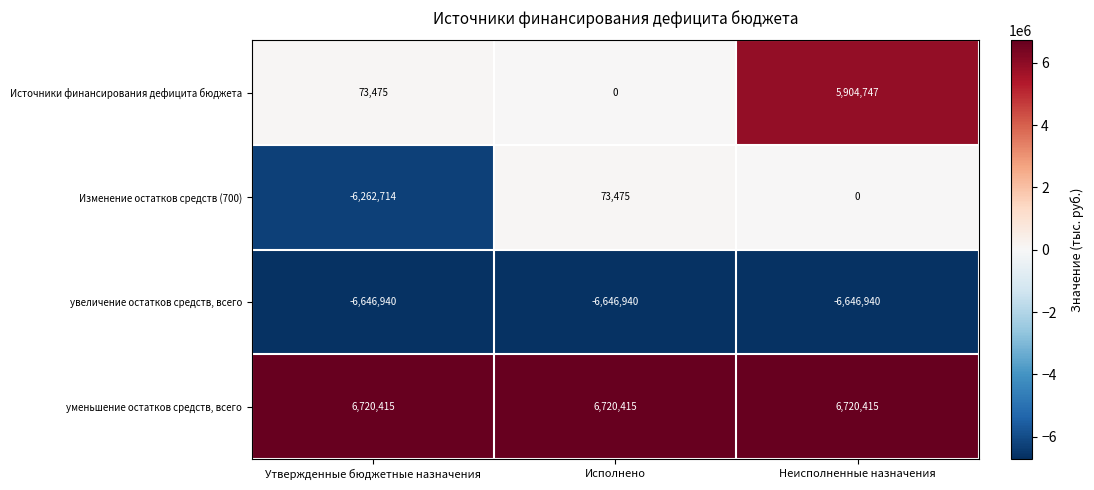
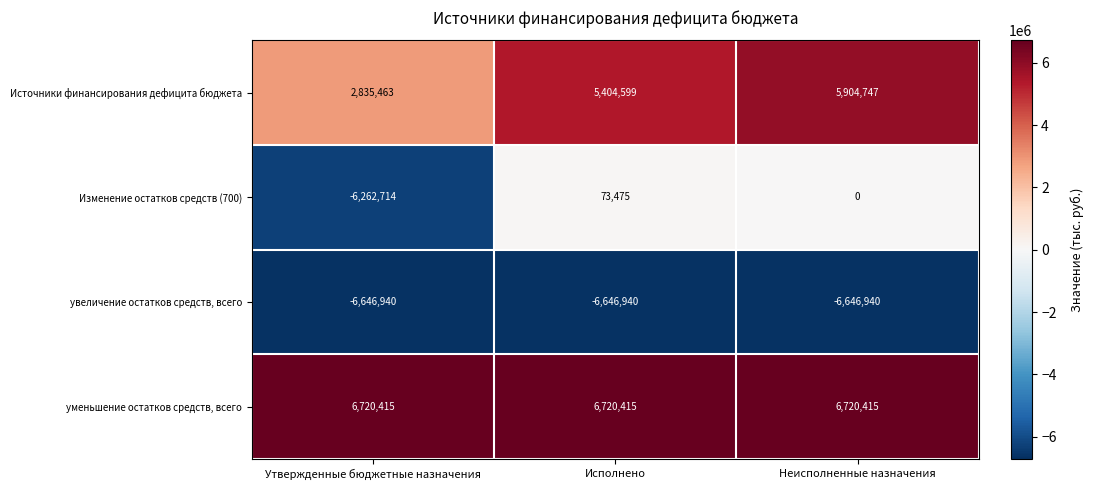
Источники финансирования дефицита бюджета, Утвержденные бюджетные назначения: 73,475 -> 2,835,463
Источники финансирования дефицита бюджета, Исполнено: 0 -> 5,404,599
